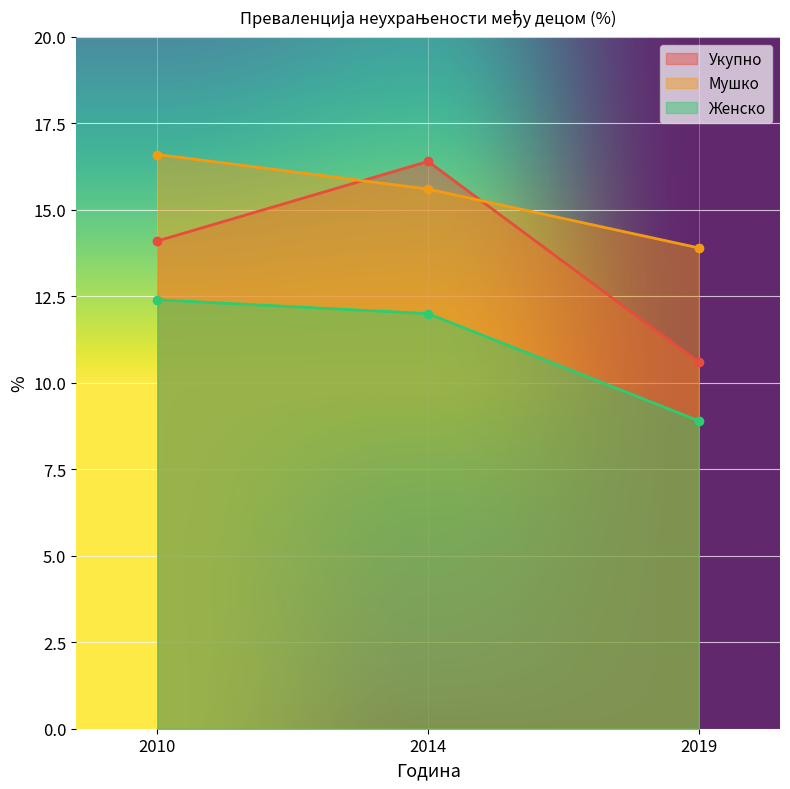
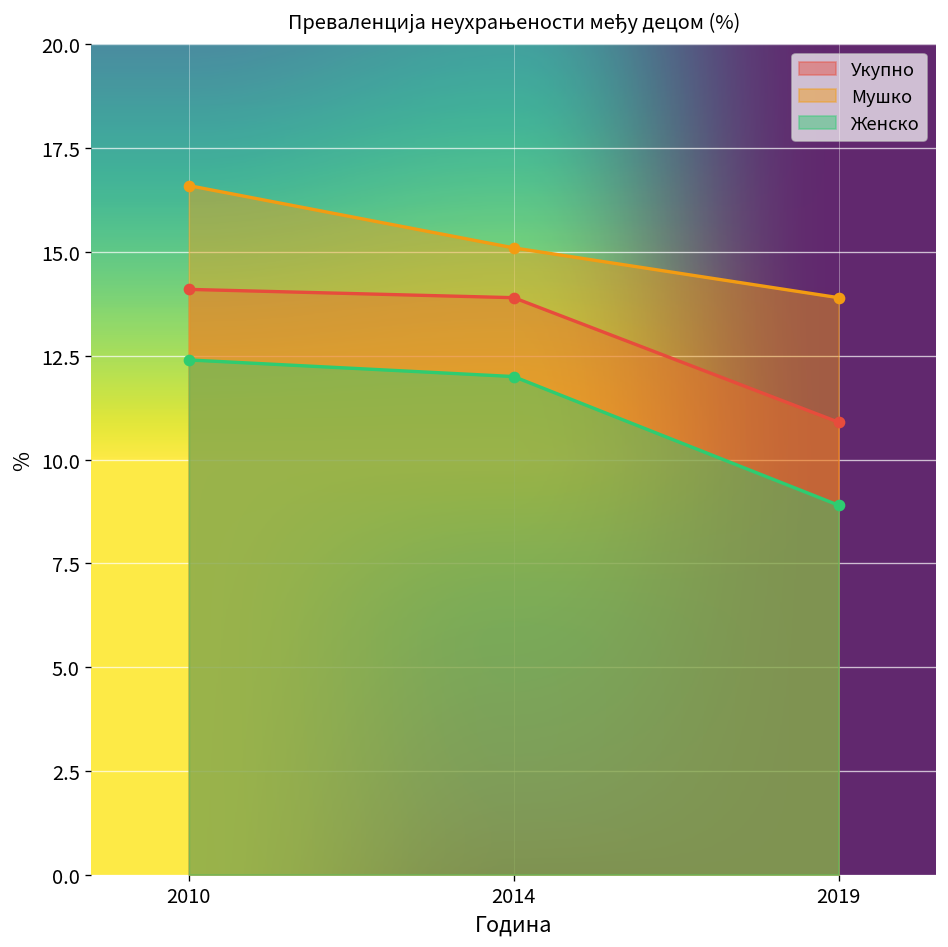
Укупно, 2014: 16.4 -> 13.9
Мушко, 2014: 15.6 -> 15.1
Укупно, 2019: 10.6 -> 10.9
